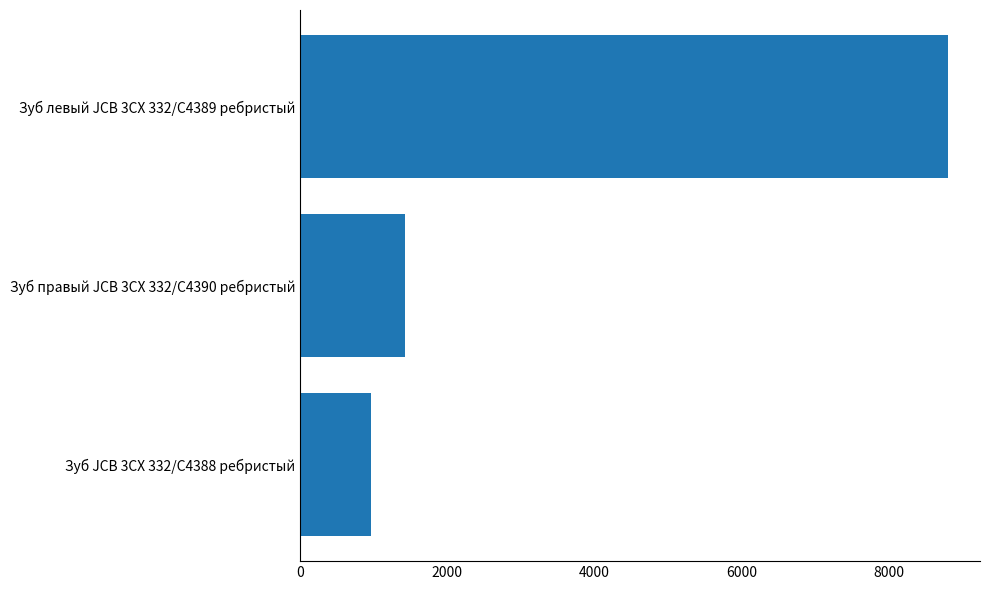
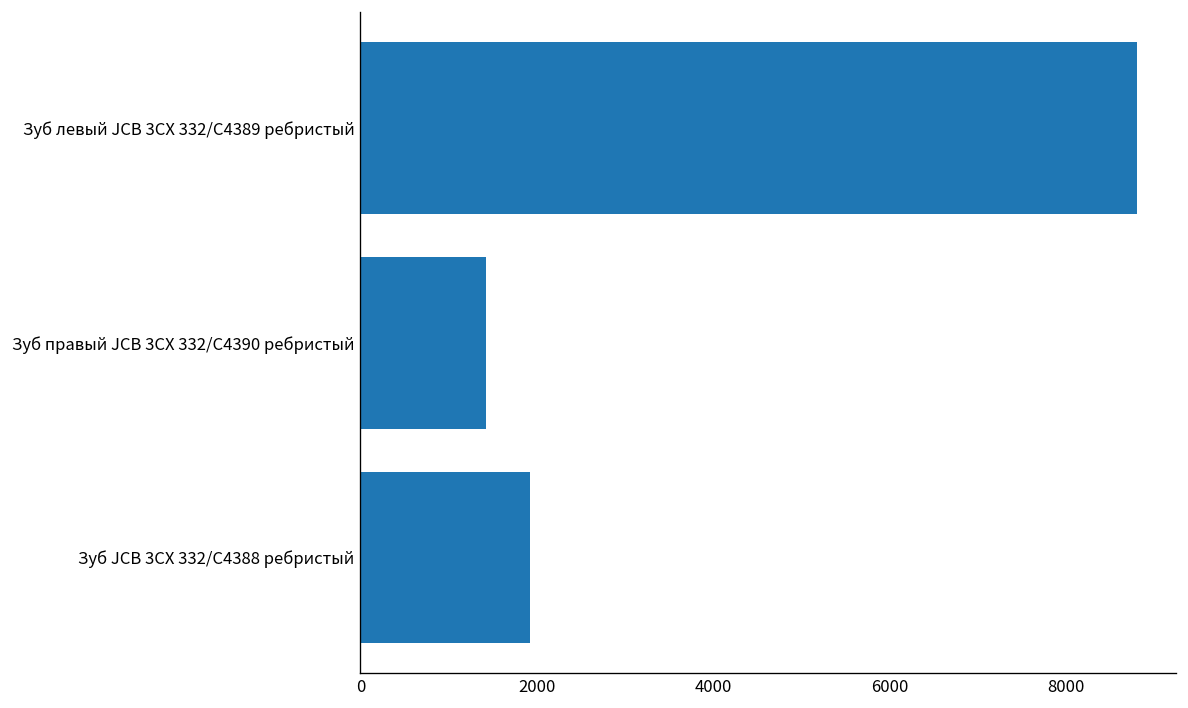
Зуб JCB 3CX 332/C4388 ребристый: 1000 -> 1900
